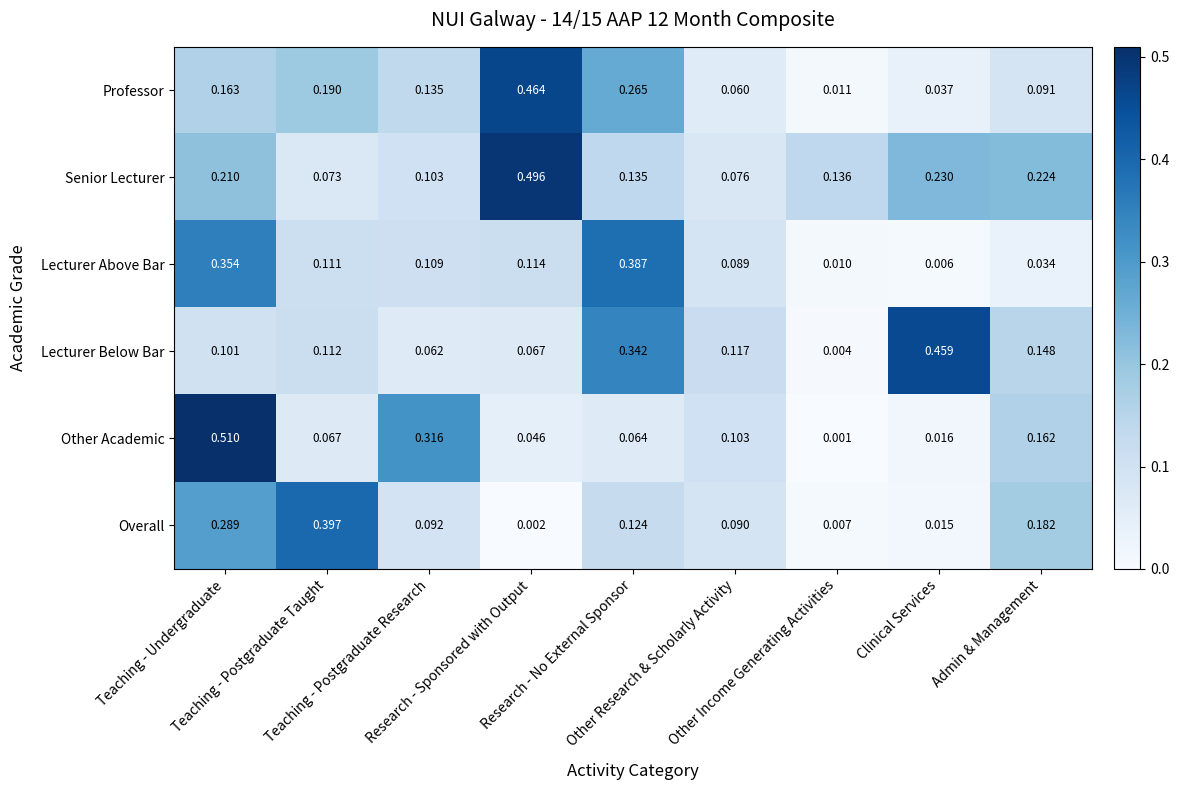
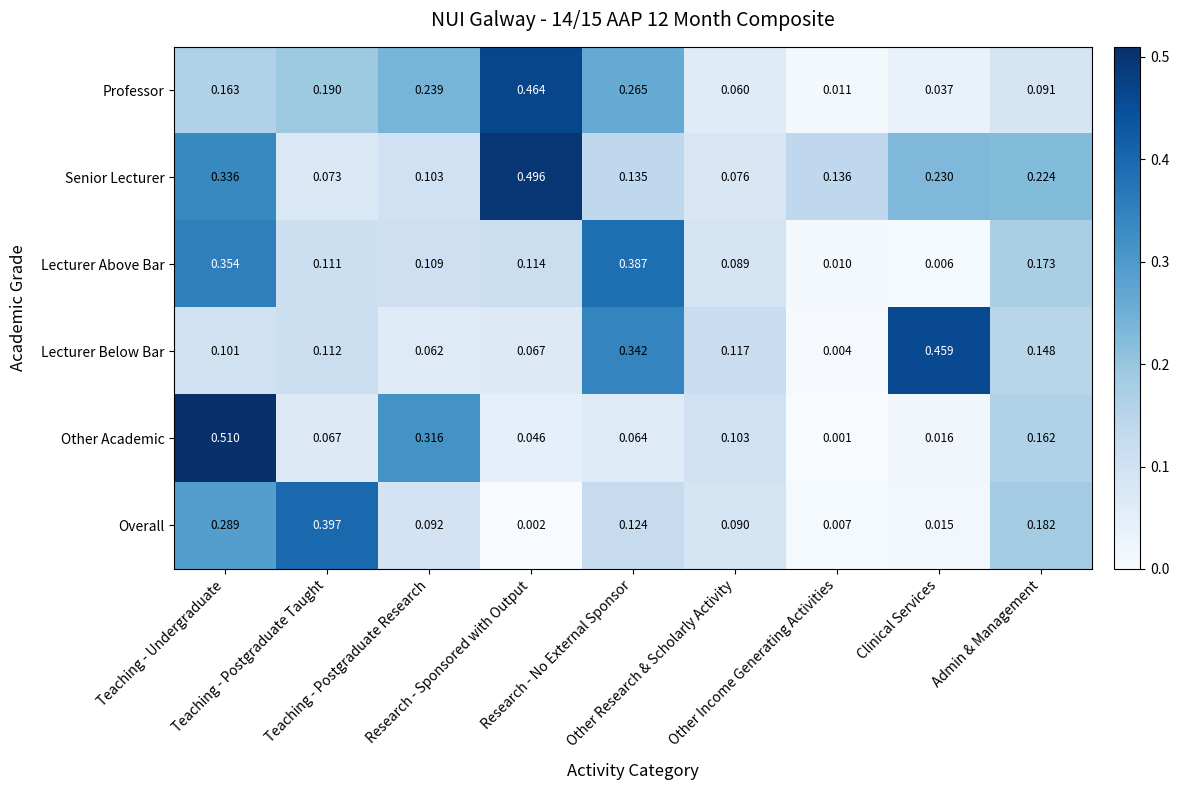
Professor, Teaching - Postgraduate Research: 0.135 -> 0.239
Senior Lecturer, Teaching - Undergraduate: 0.210 -> 0.336
Lecturer Above Bar, Admin & Management: 0.034 -> 0.173
